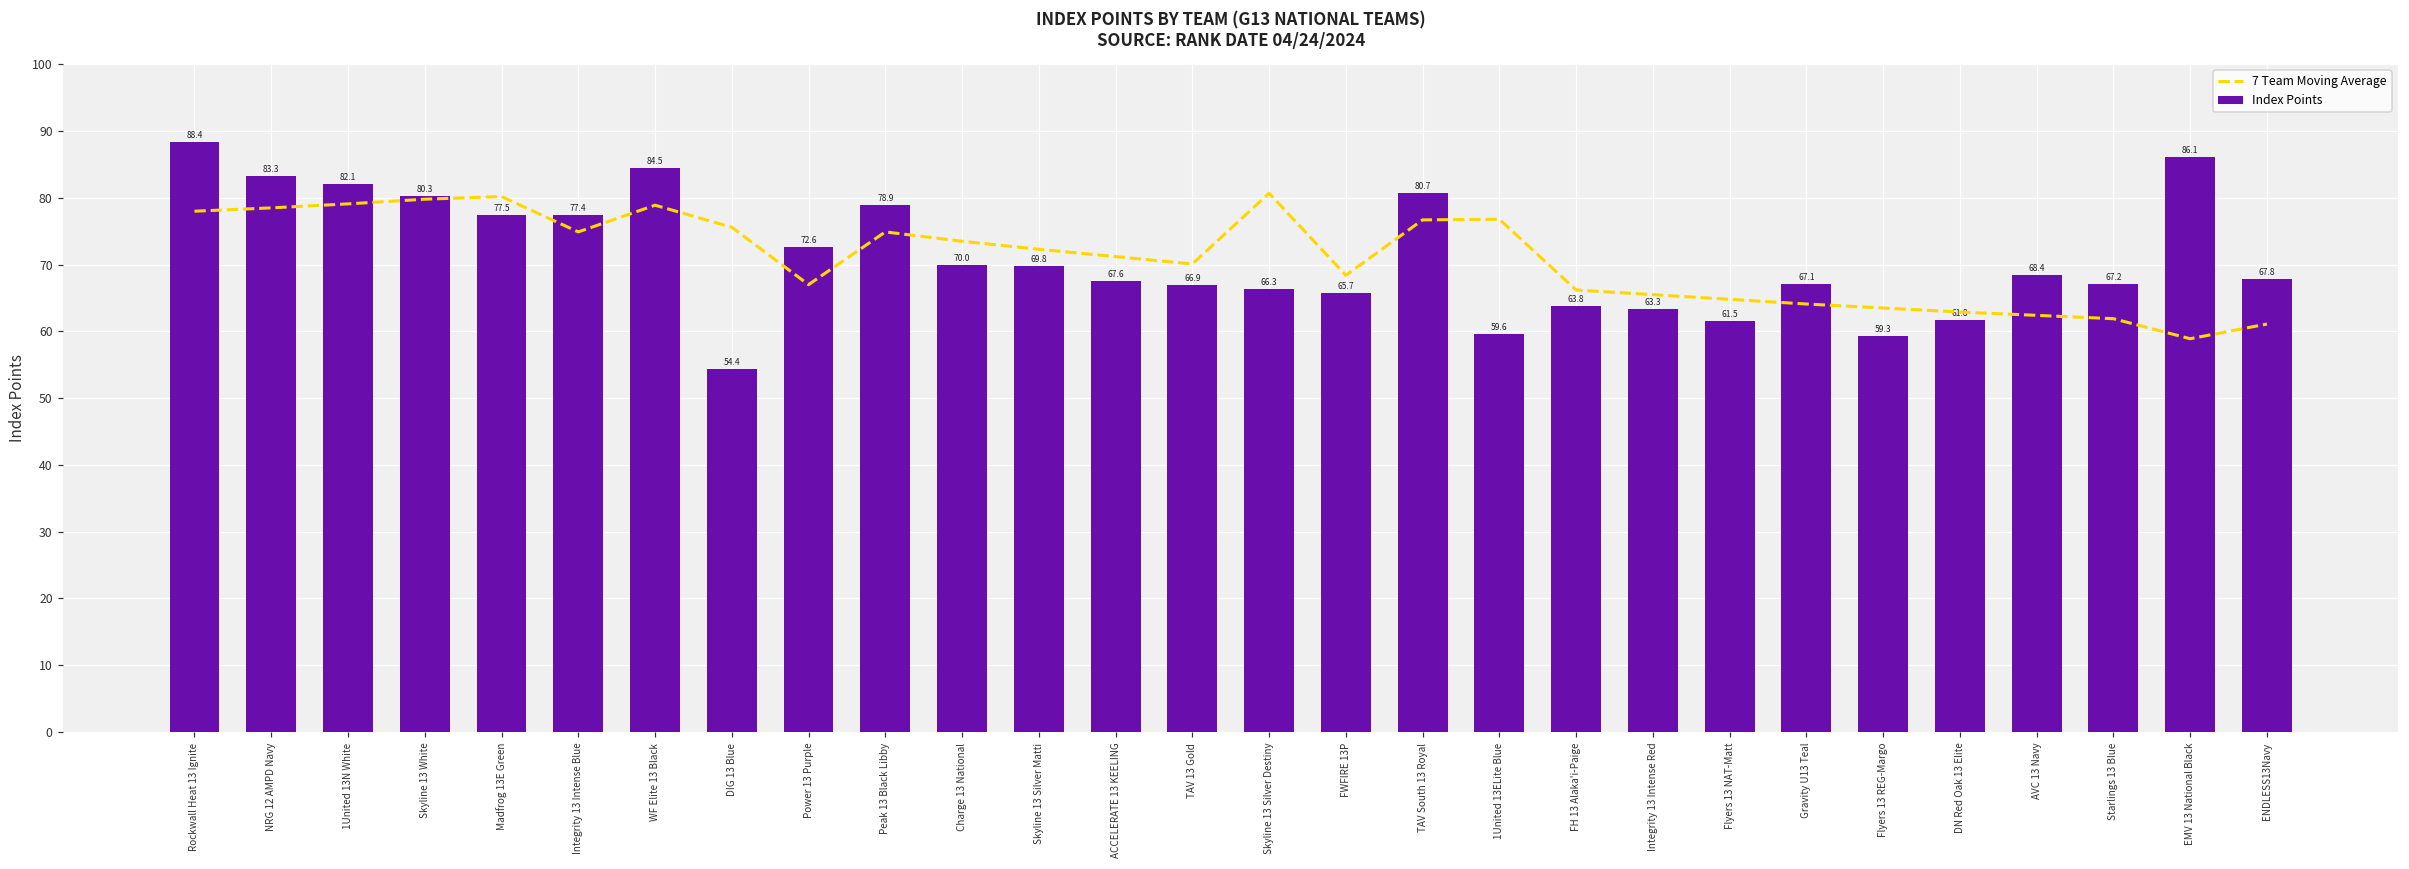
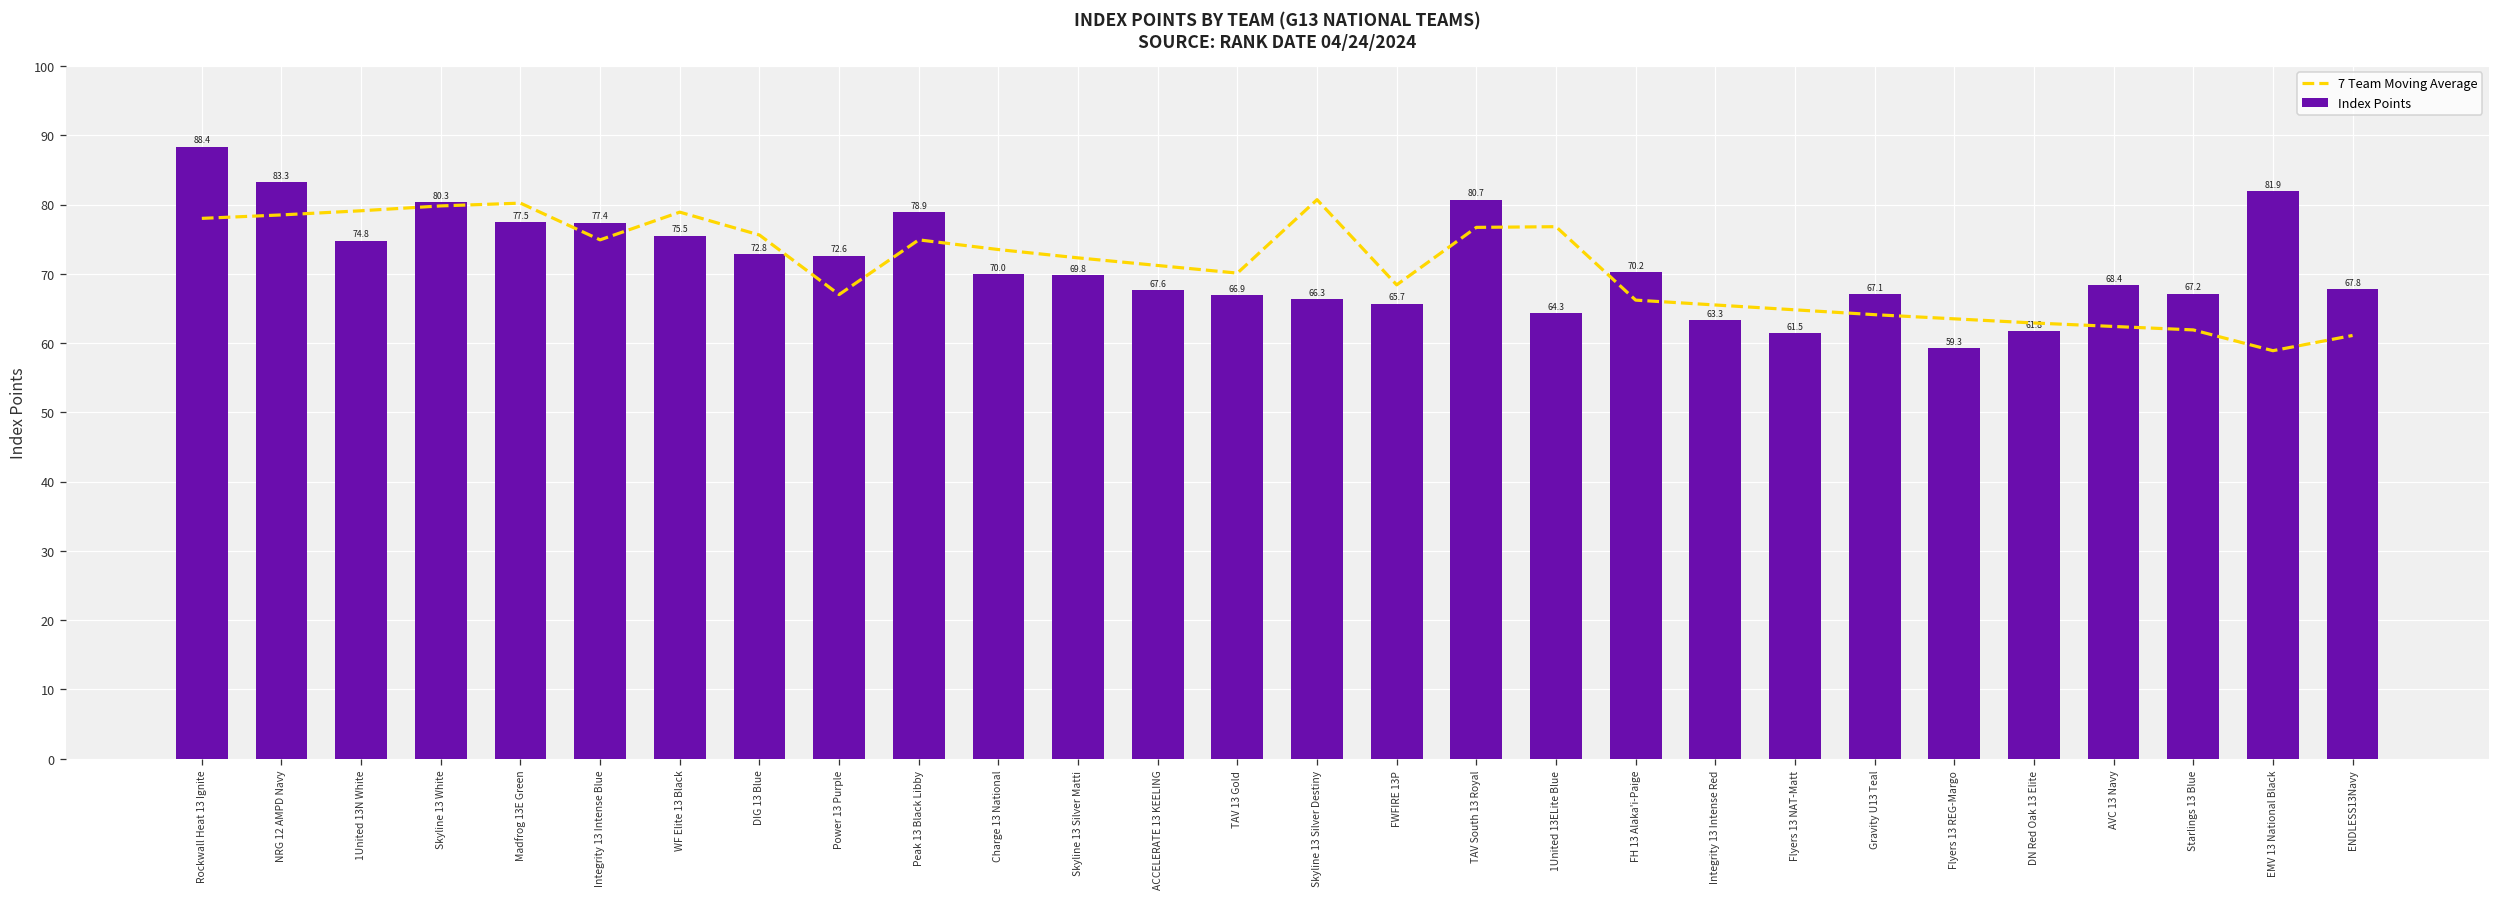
Index Points, 1United 13N White: 82.1 -> 74.8
Index Points, WF Elite 13 Black: 84.5 -> 75.5
Index Points, DIG 13 Blue: 54.4 -> 72.8
Index Points, 1United 13ELite Blue: 59.6 -> 64.3
Index Points, FH 13 Alaka'i-Paige: 63.8 -> 70.2
Index Points, EMV 13 National Black: 86.1 -> 81.9
